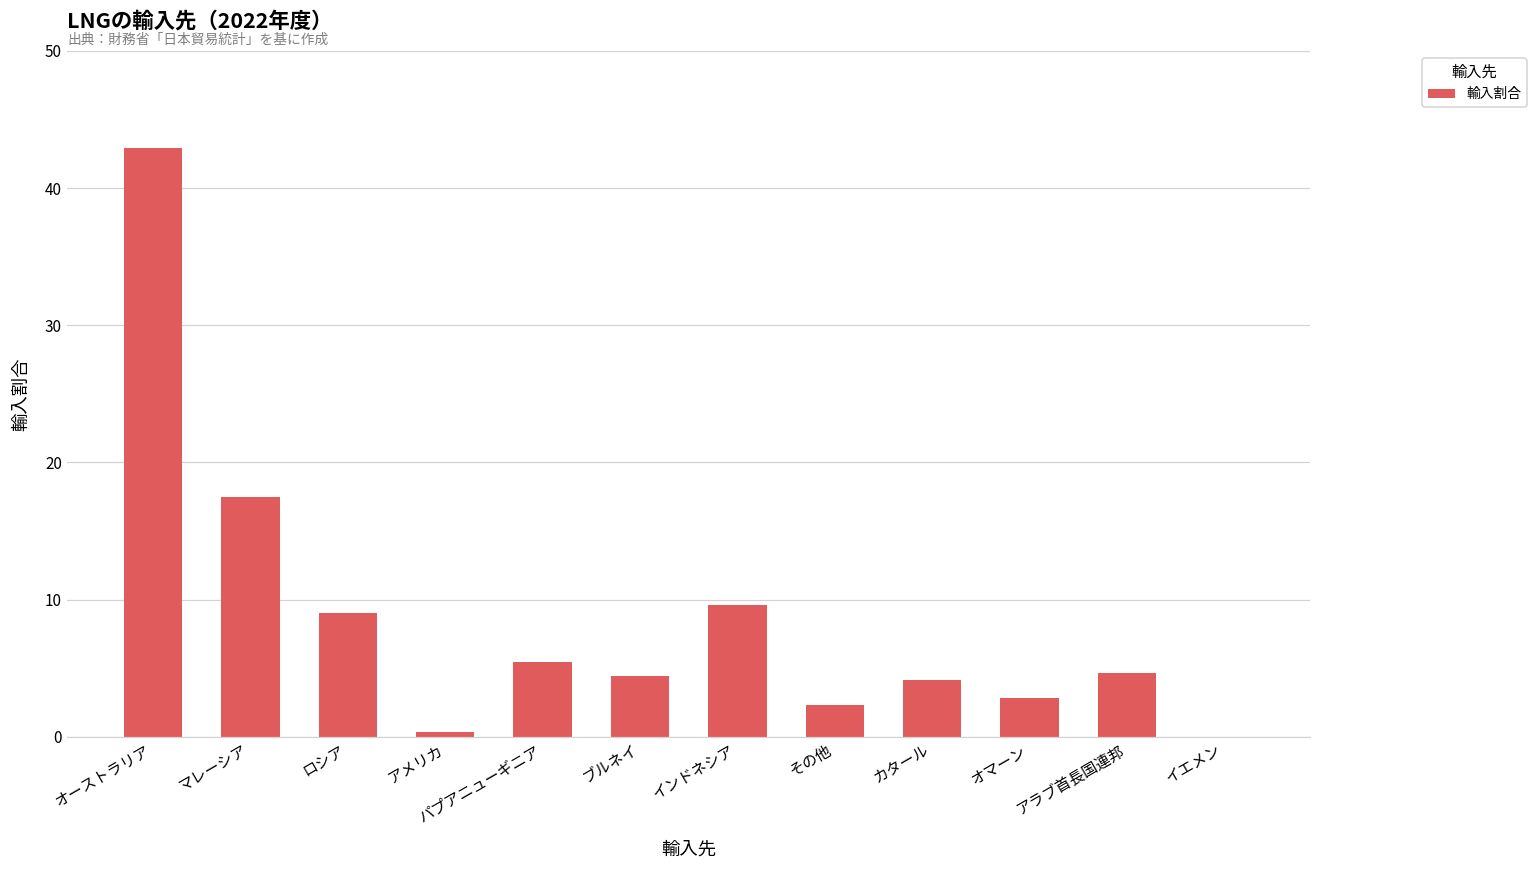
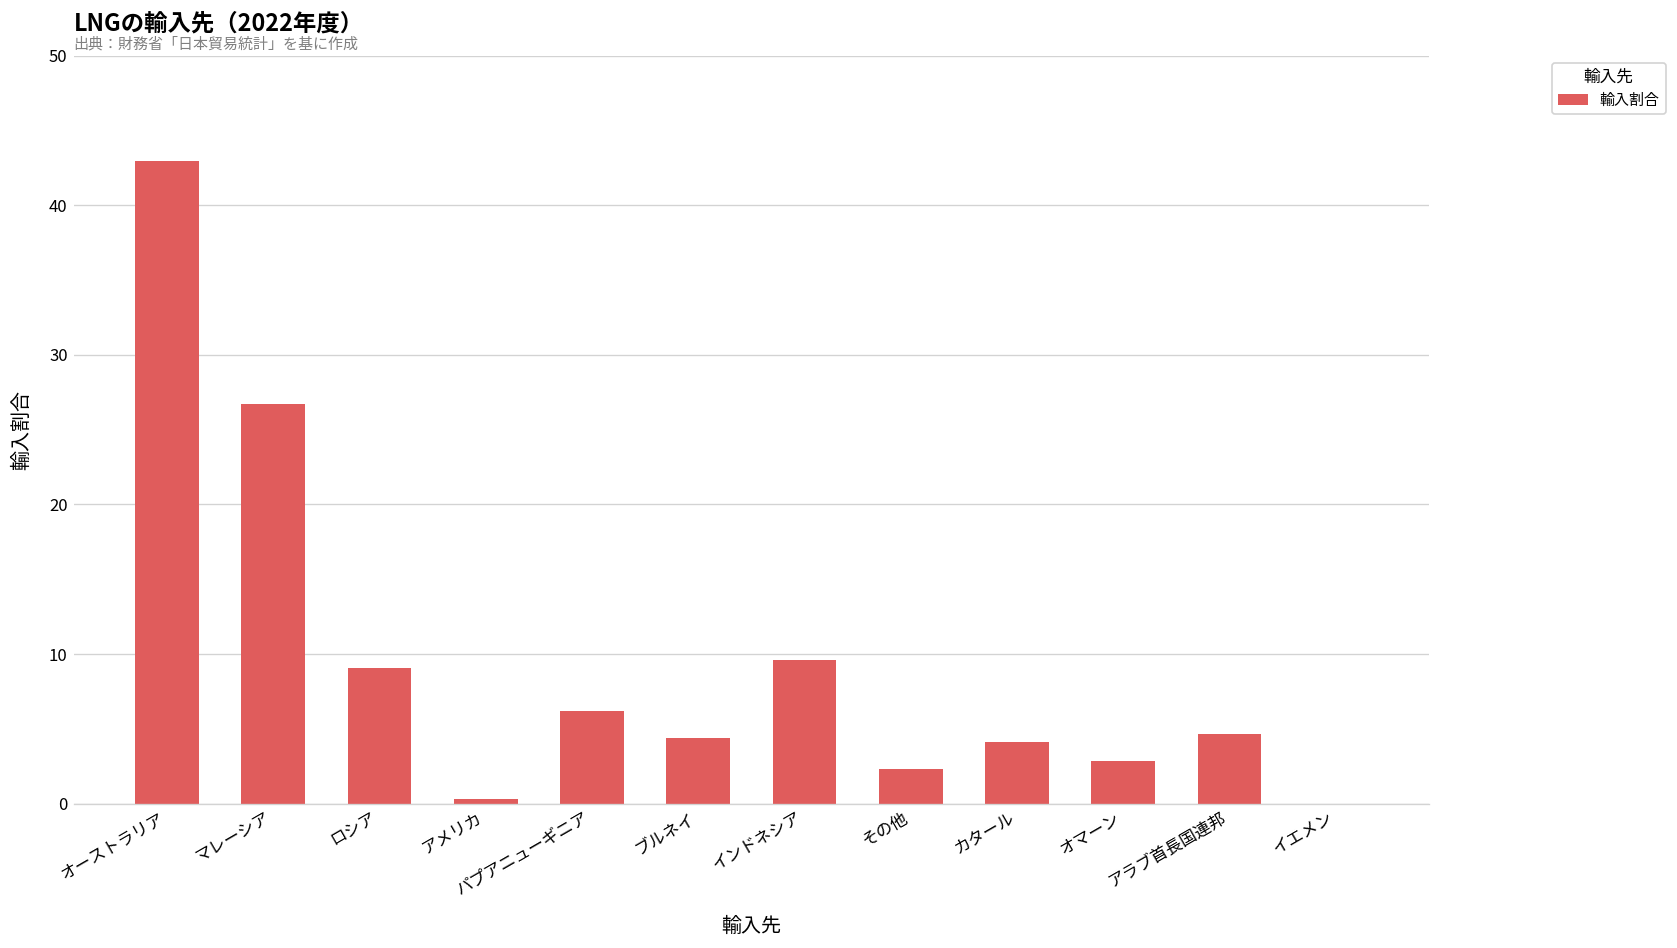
マレーシア: 17.5 -> 26.7
パプアニューギニア: 5.4 -> 6.2
